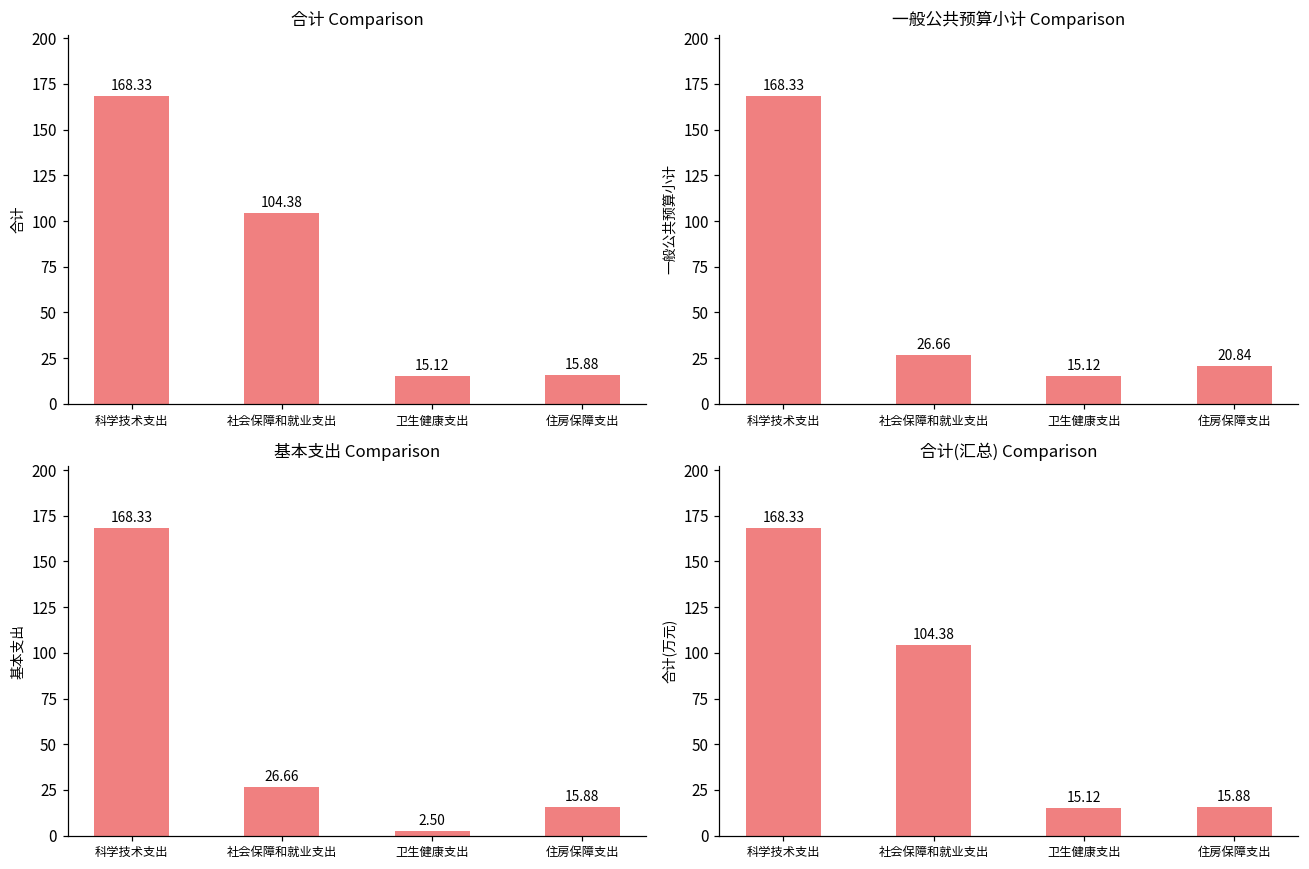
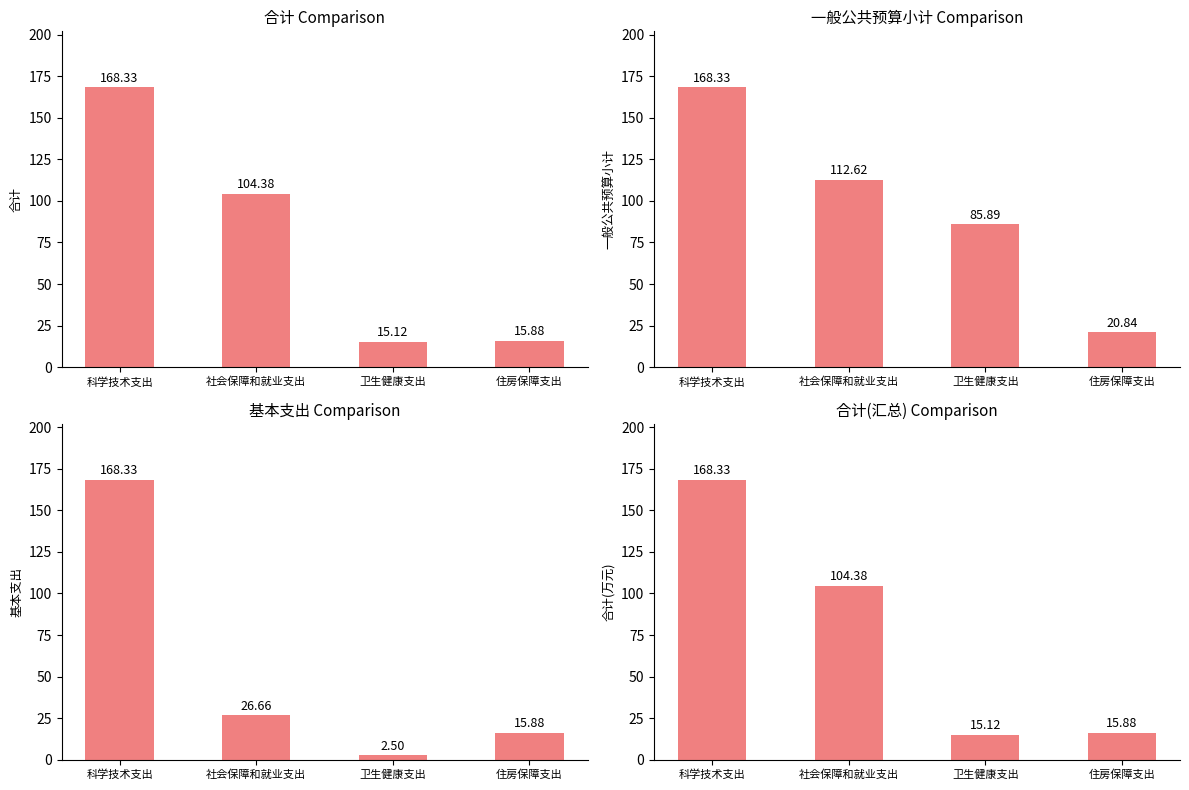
一般公共预算小计 Comparison, 社会保障和就业支出: 26.66 -> 112.62
一般公共预算小计 Comparison, 卫生健康支出: 15.12 -> 85.89
